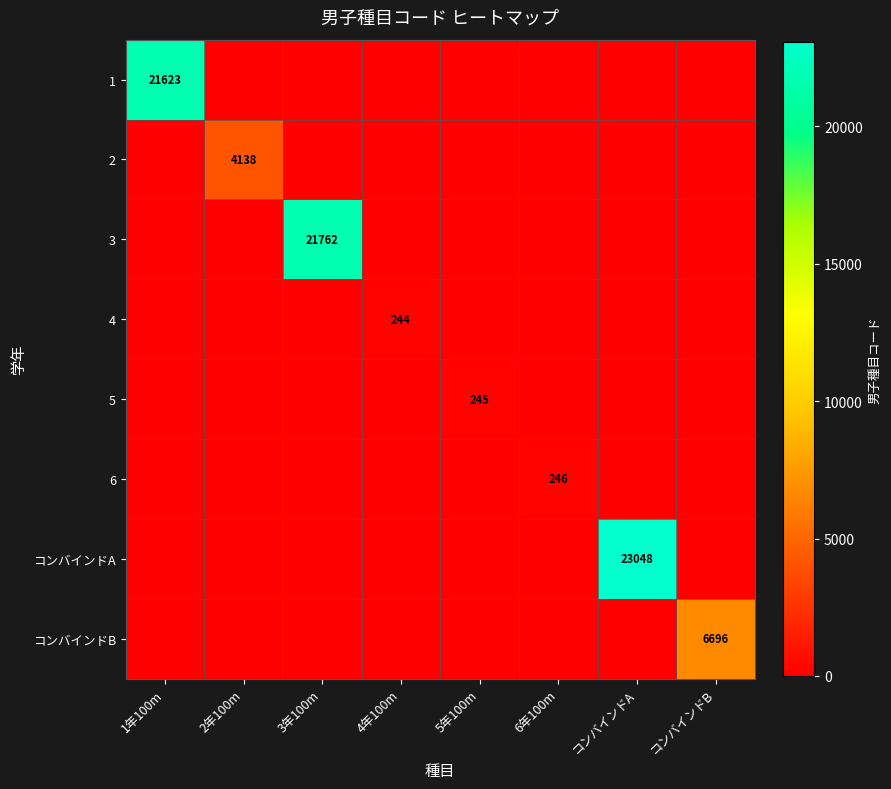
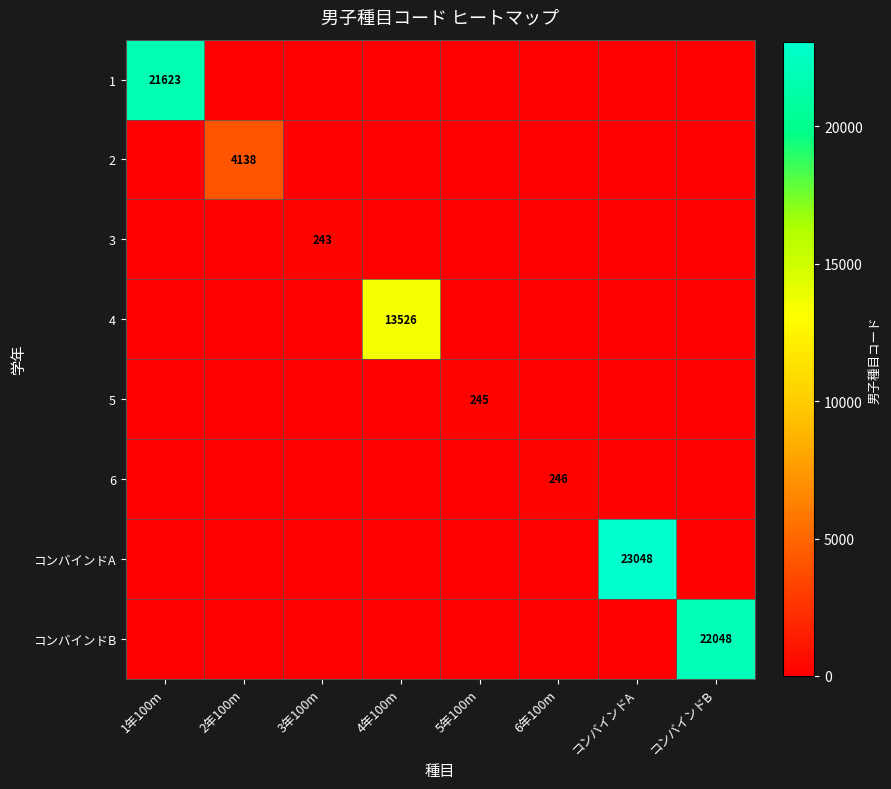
3, 3年100m: 21762 -> 243
4, 4年100m: 244 -> 13526
コンバインドB, コンバインドB: 6696 -> 22048
